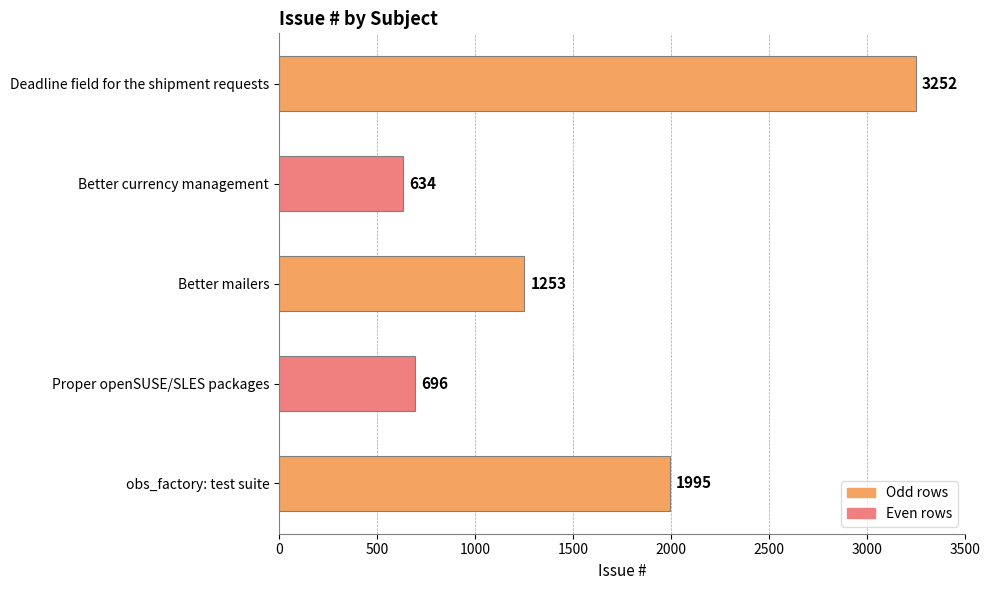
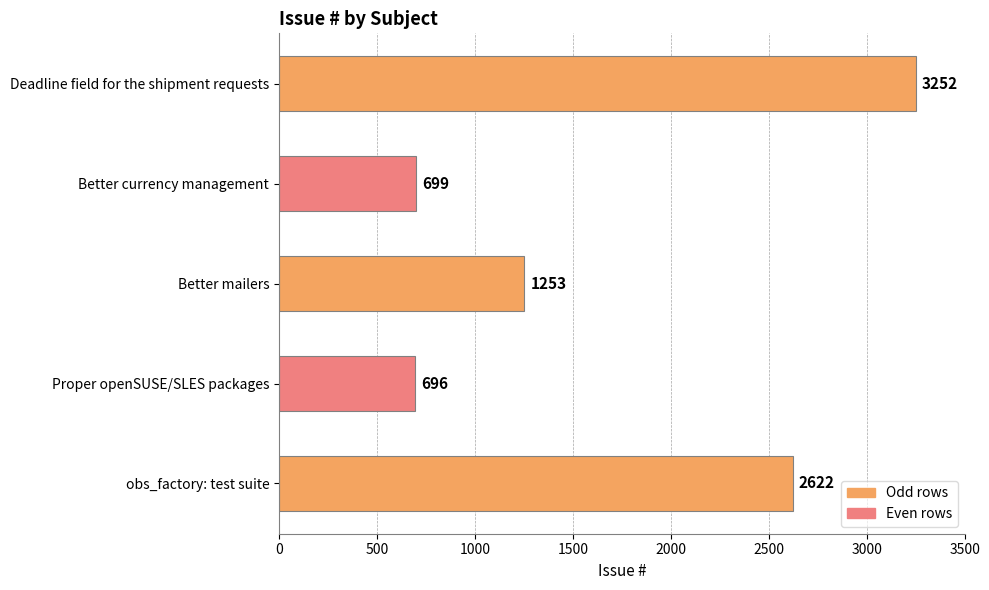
Better currency management: 634 -> 699
obs_factory: test suite: 1995 -> 2622
